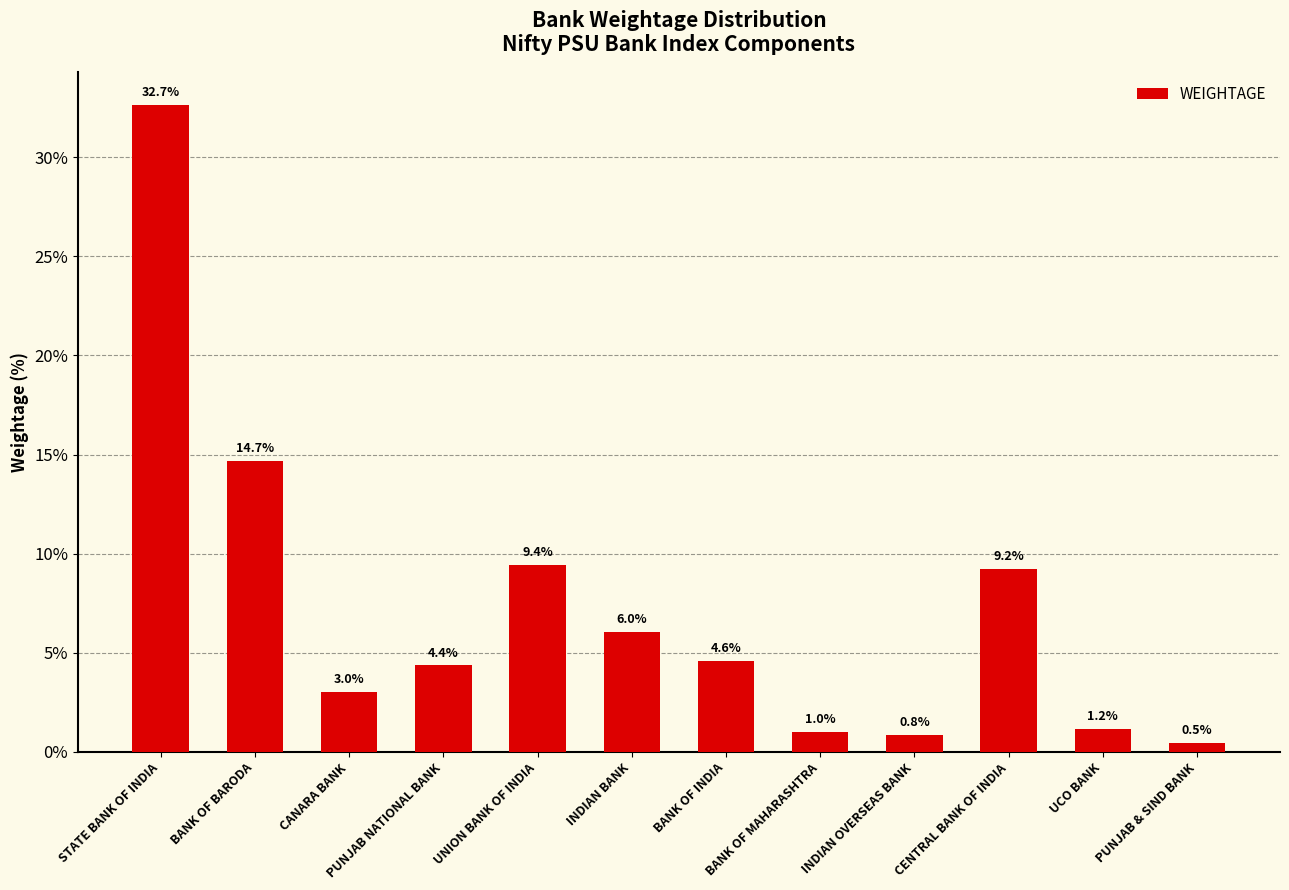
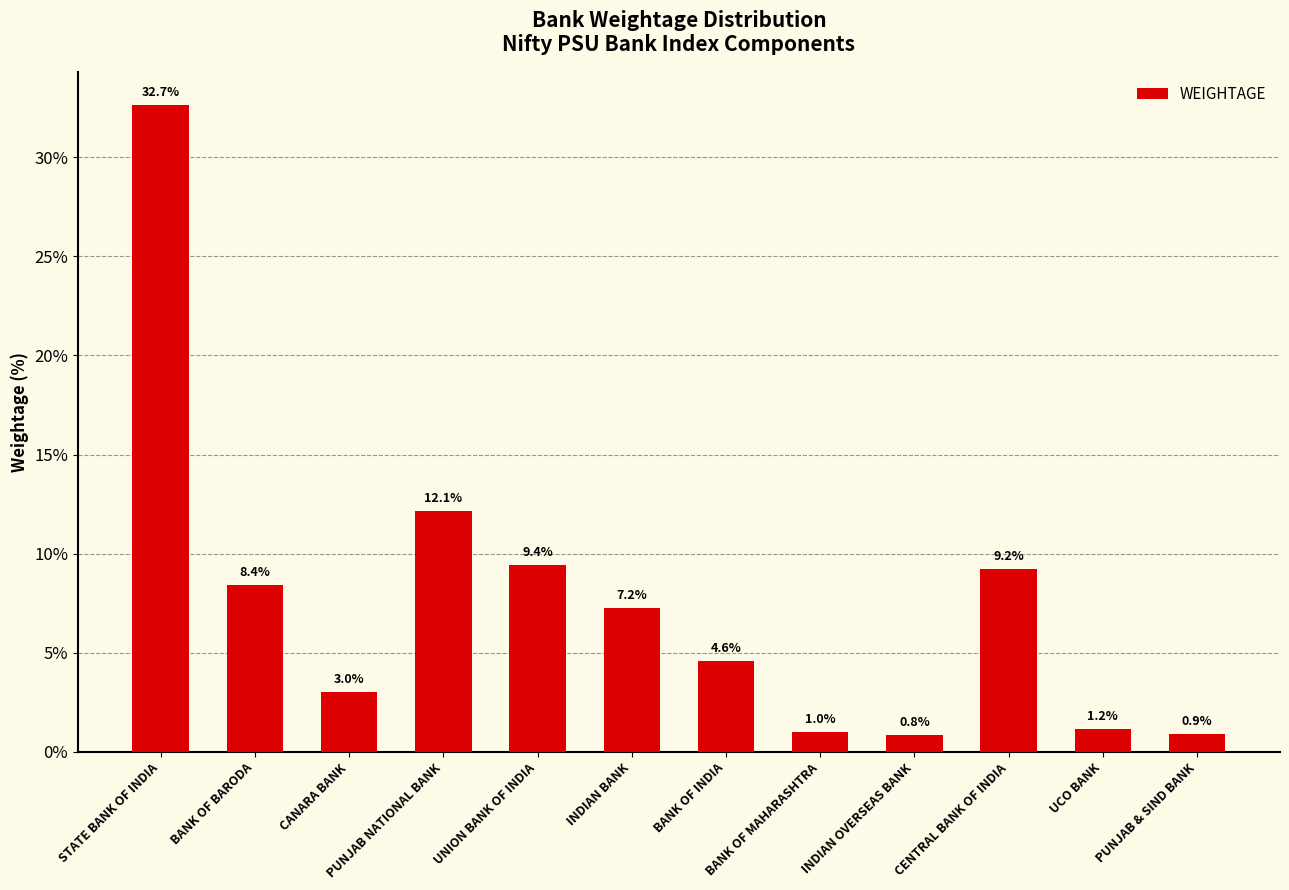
BANK OF BARODA: 14.7% -> 8.4%
PUNJAB NATIONAL BANK: 4.4% -> 12.1%
INDIAN BANK: 6.0% -> 7.2%
PUNJAB & SIND BANK: 0.5% -> 0.9%
